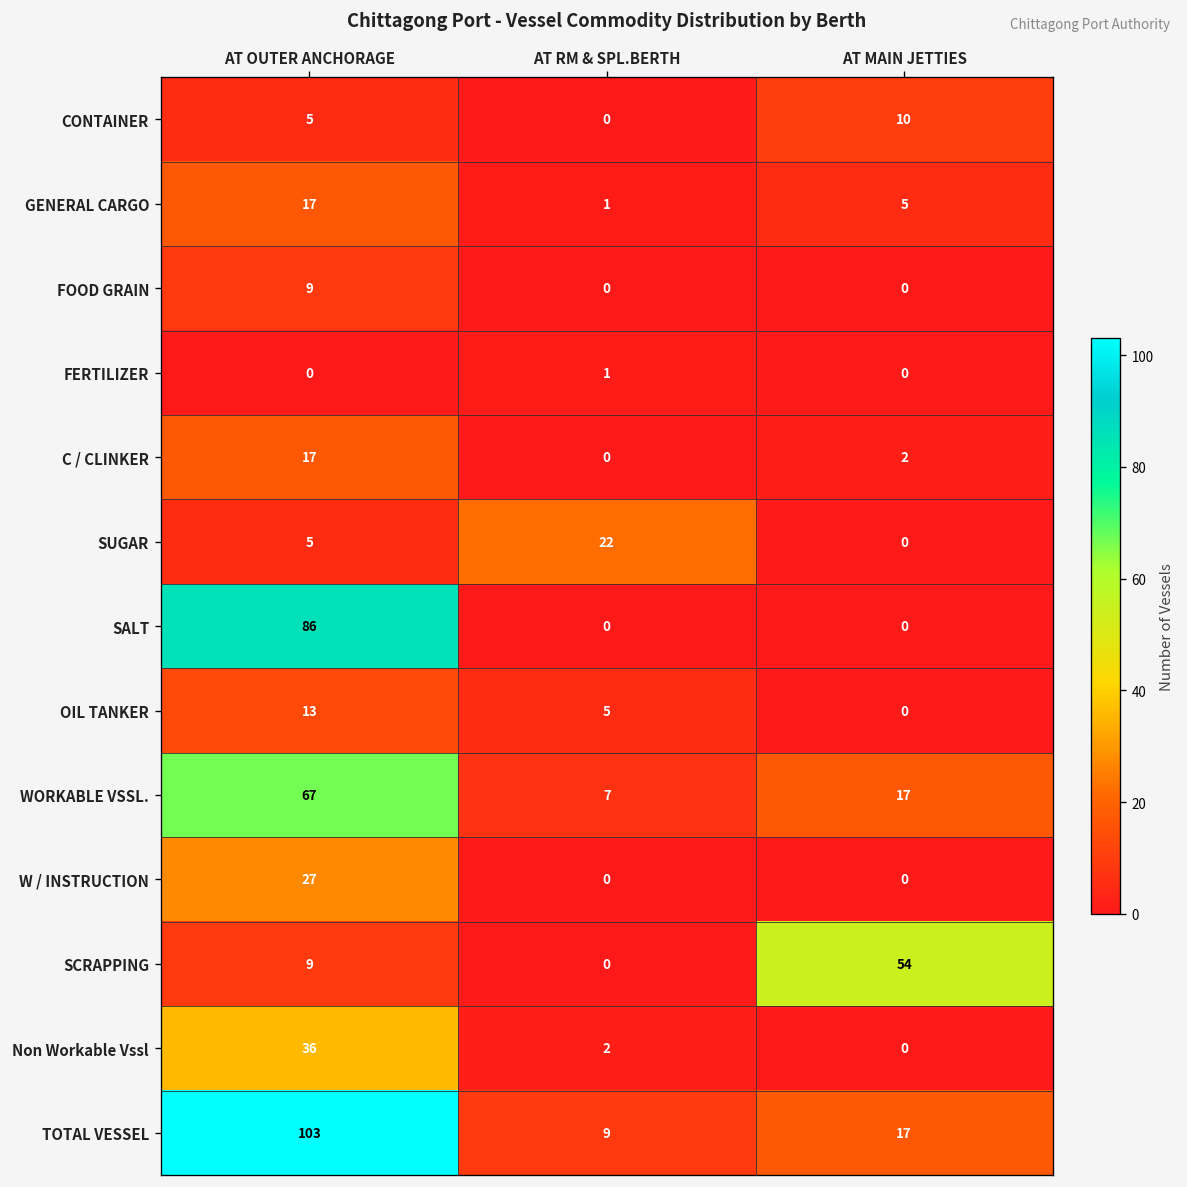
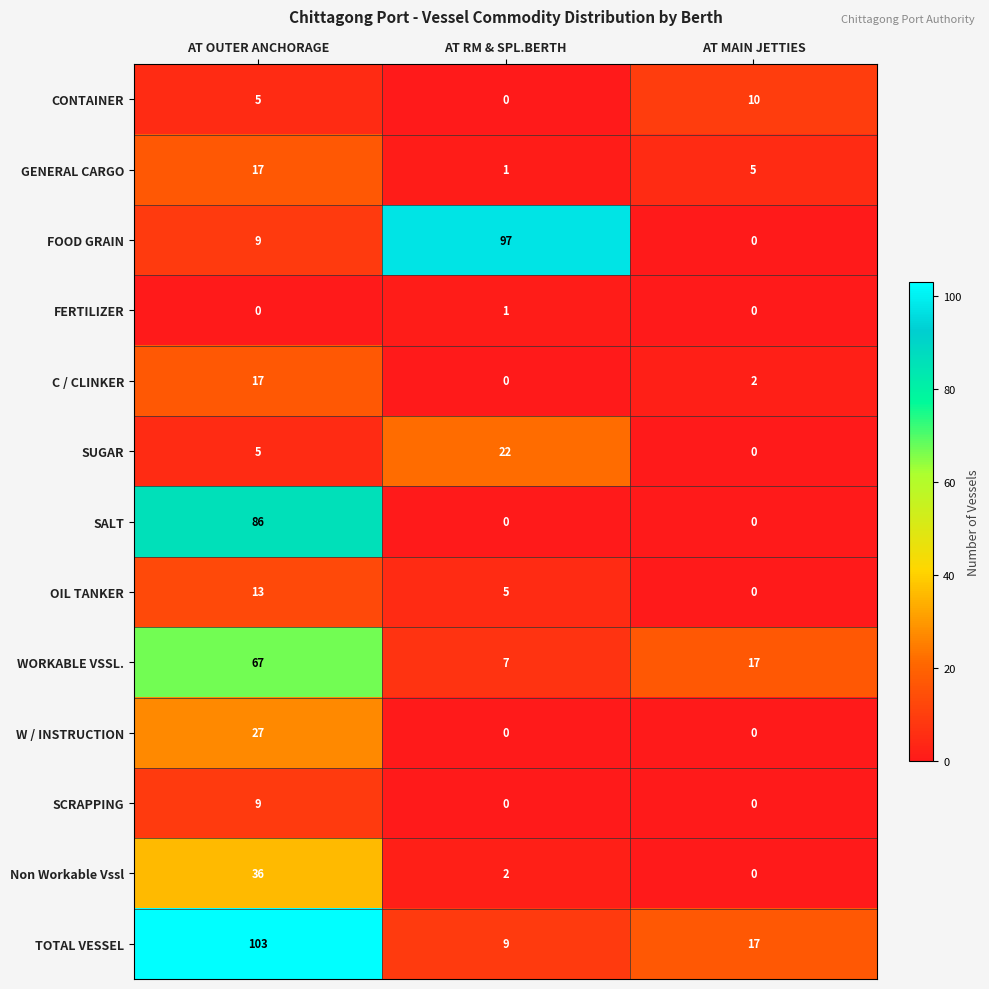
FOOD GRAIN, AT RM & SPL.BERTH: 0 -> 97
SCRAPPING, AT MAIN JETTIES: 54 -> 0
